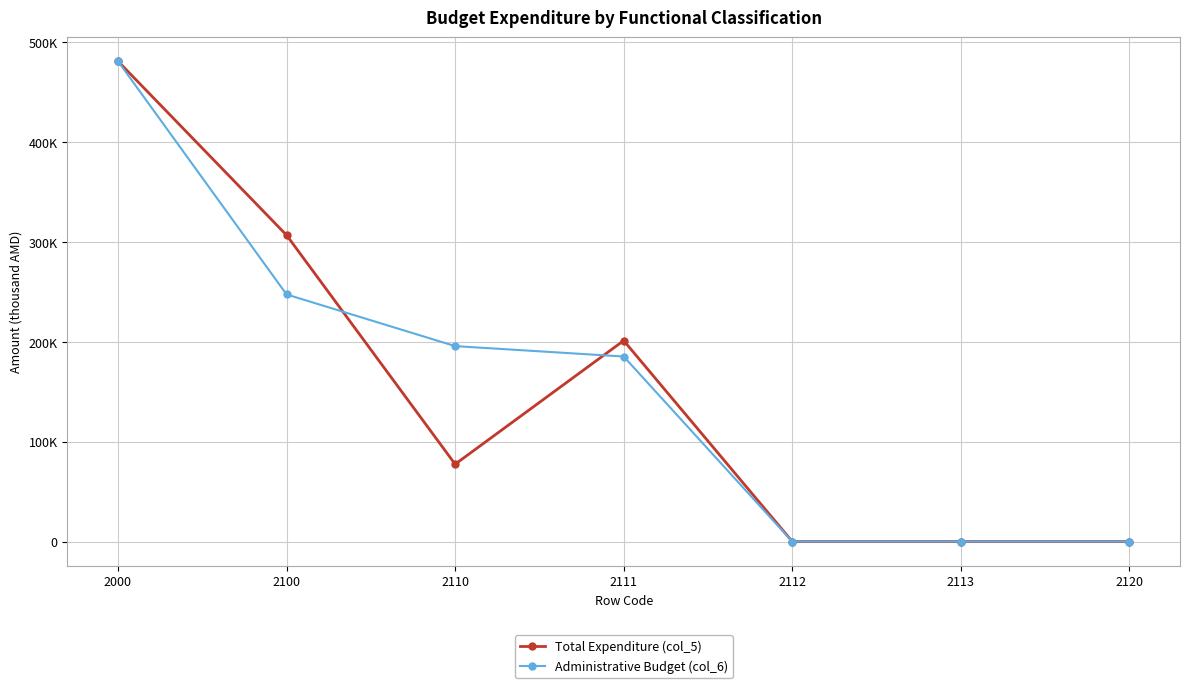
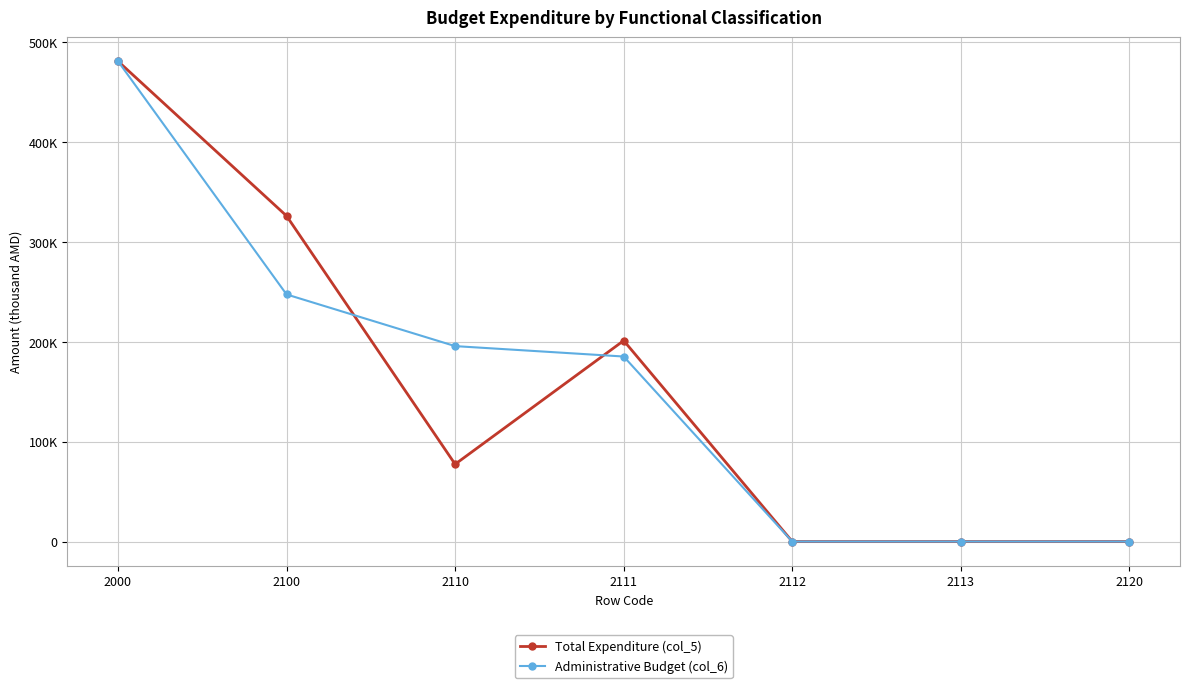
Total Expenditure (col_5), 2100: 310000 -> 330000
